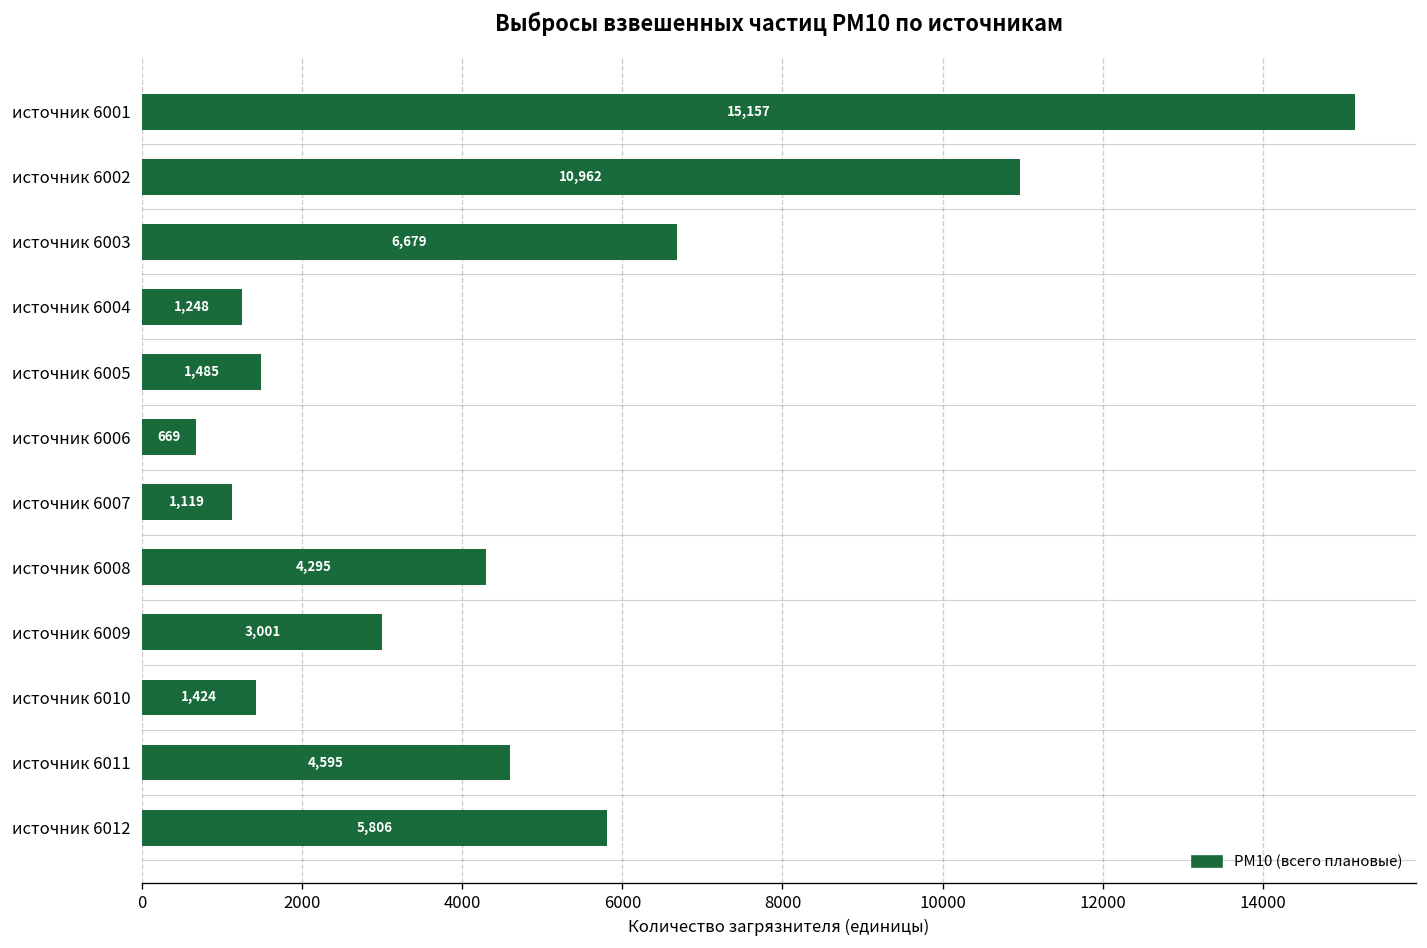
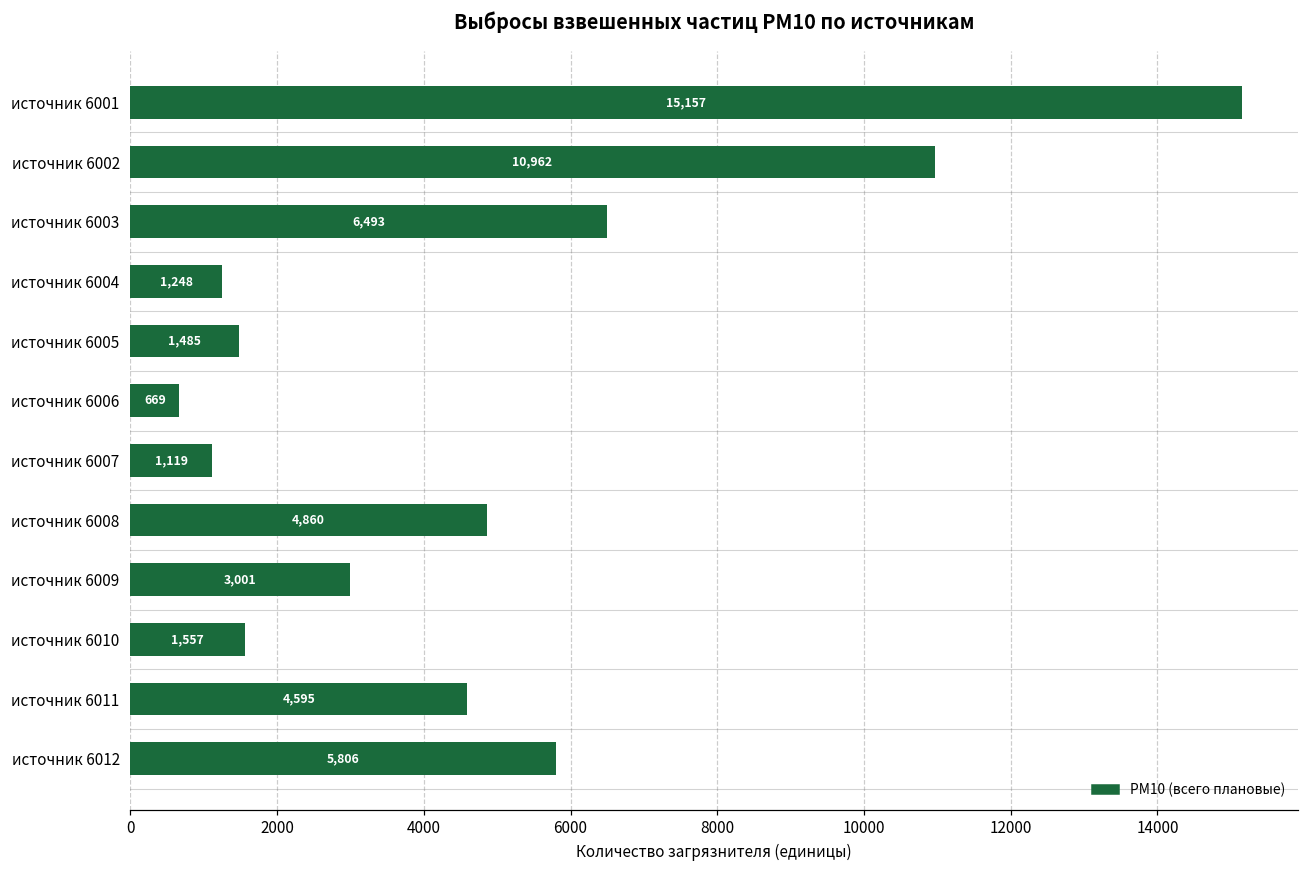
источник 6003: 6,679 -> 6,493
источник 6008: 4,295 -> 4,860
источник 6010: 1,424 -> 1,557
